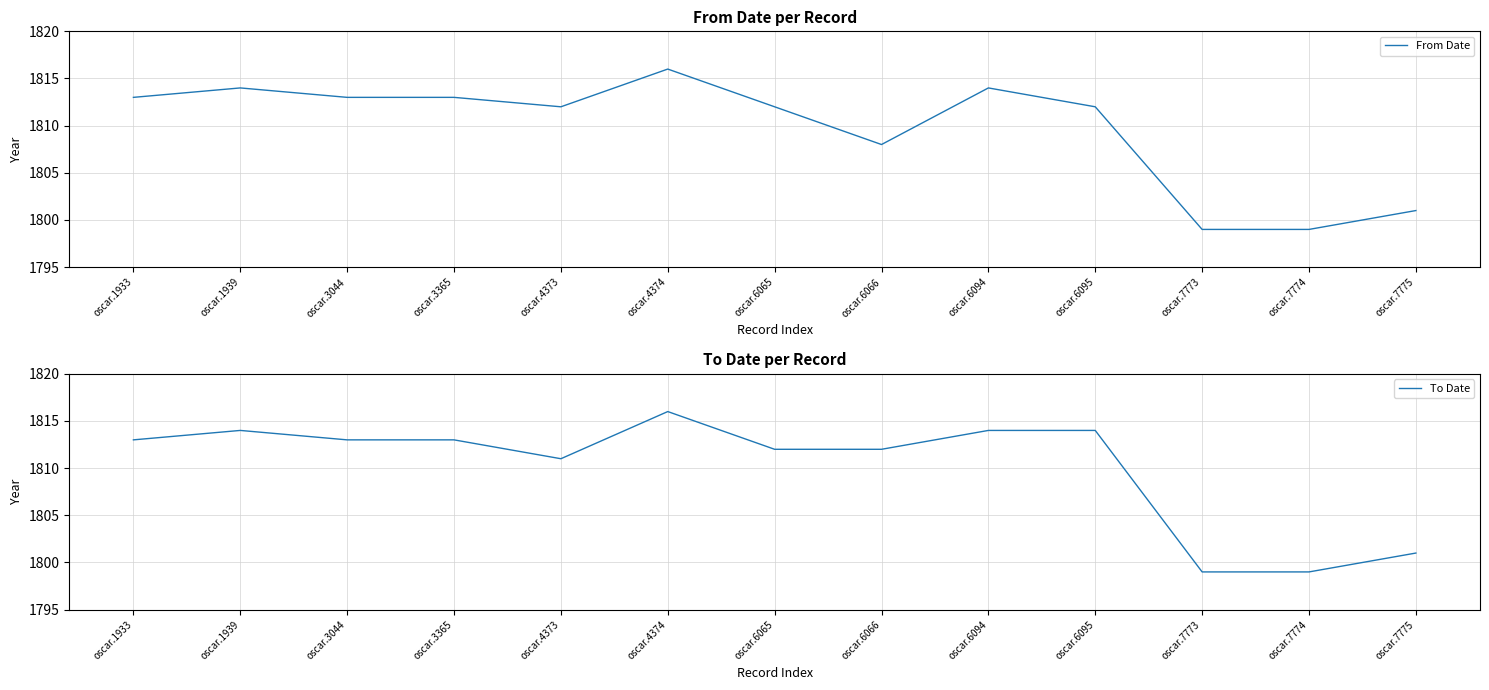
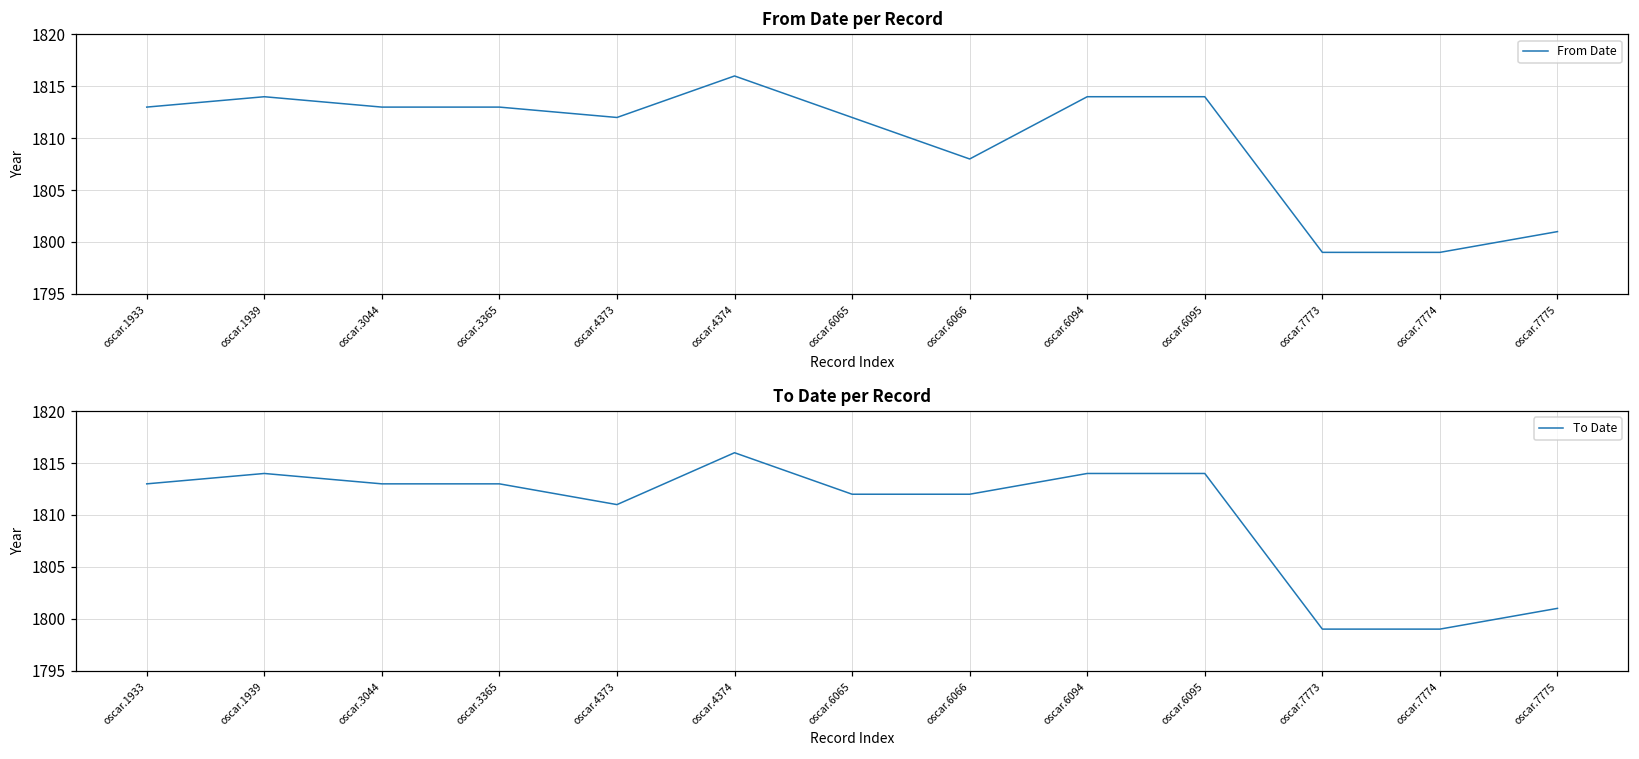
From Date per Record, oscar.6095: 1812 -> 1814
